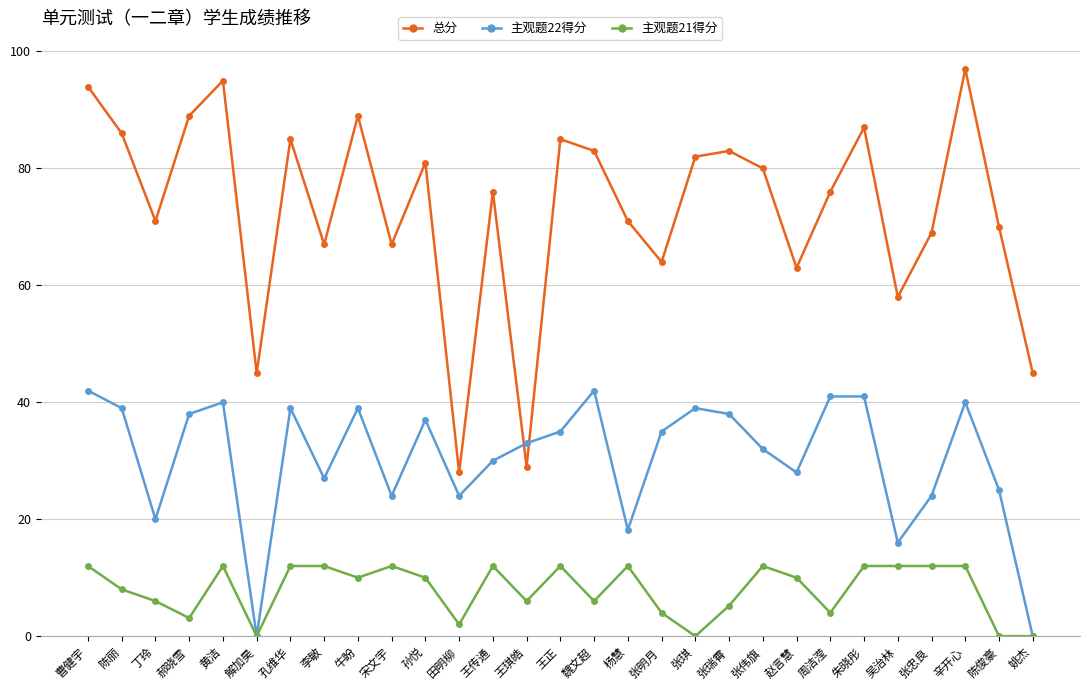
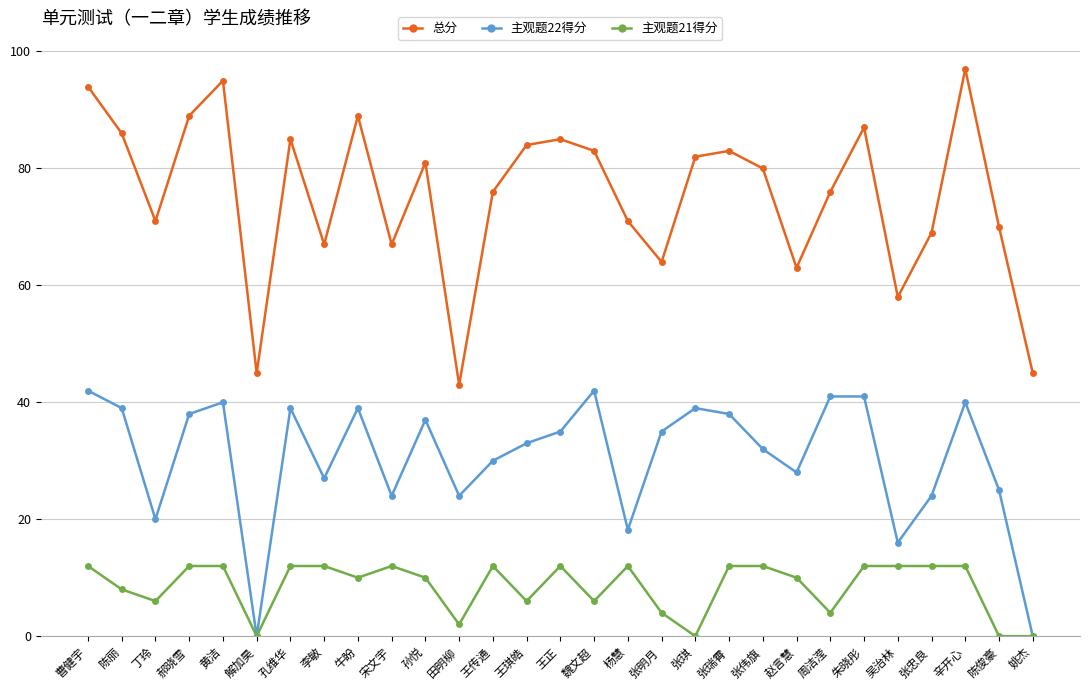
主观题21得分, 郝晓雪: 3 -> 12
总分, 田明柳: 28 -> 43
总分, 王琪皓: 29 -> 84
主观题21得分, 张瑞霄: 5 -> 12
